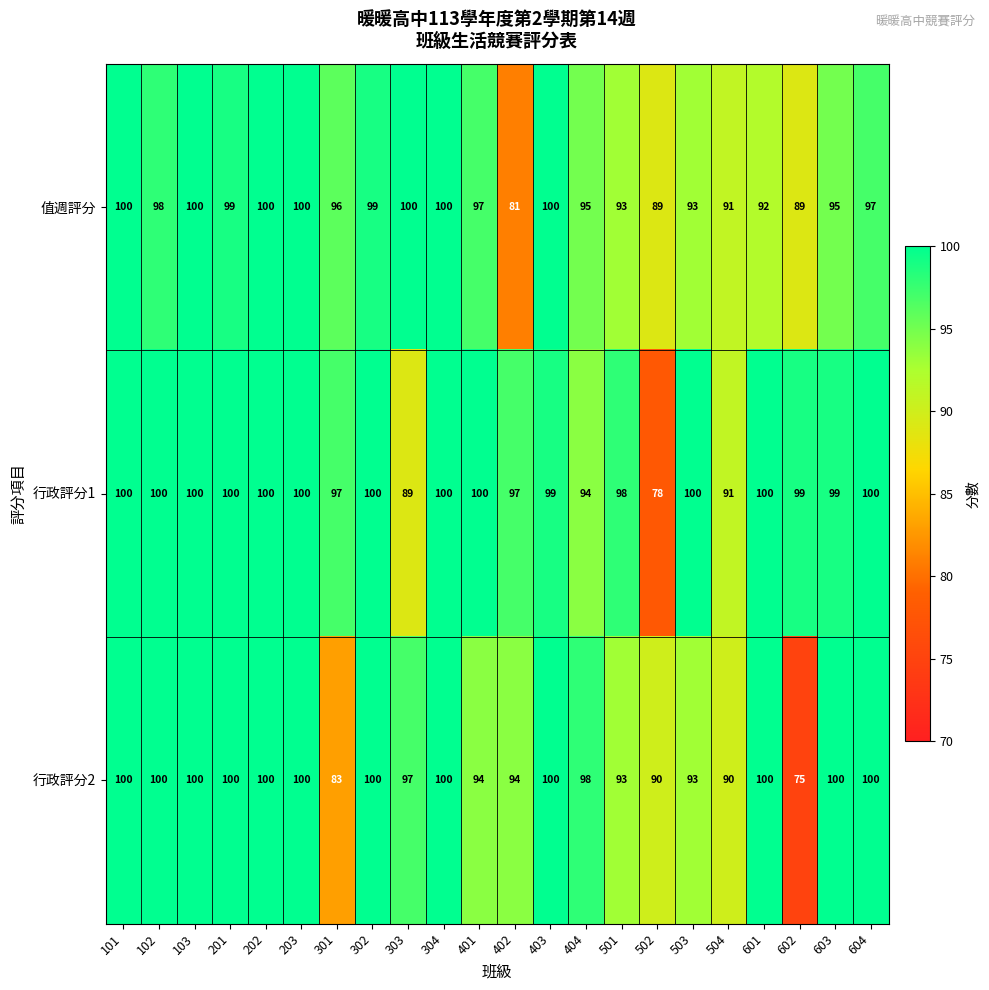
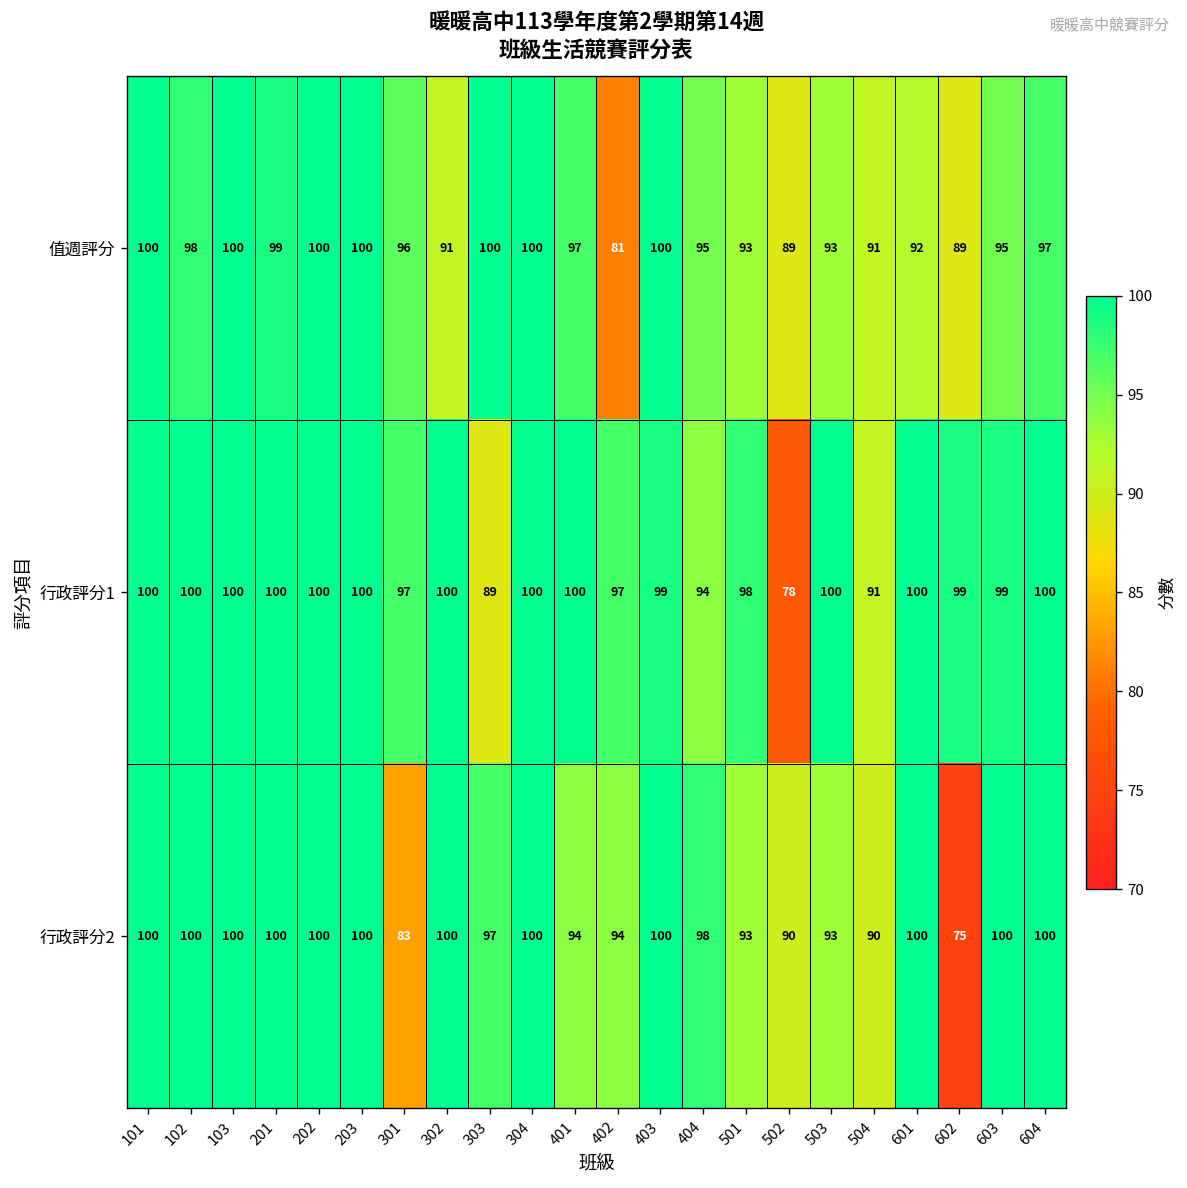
值週評分, 302: 99 -> 91
